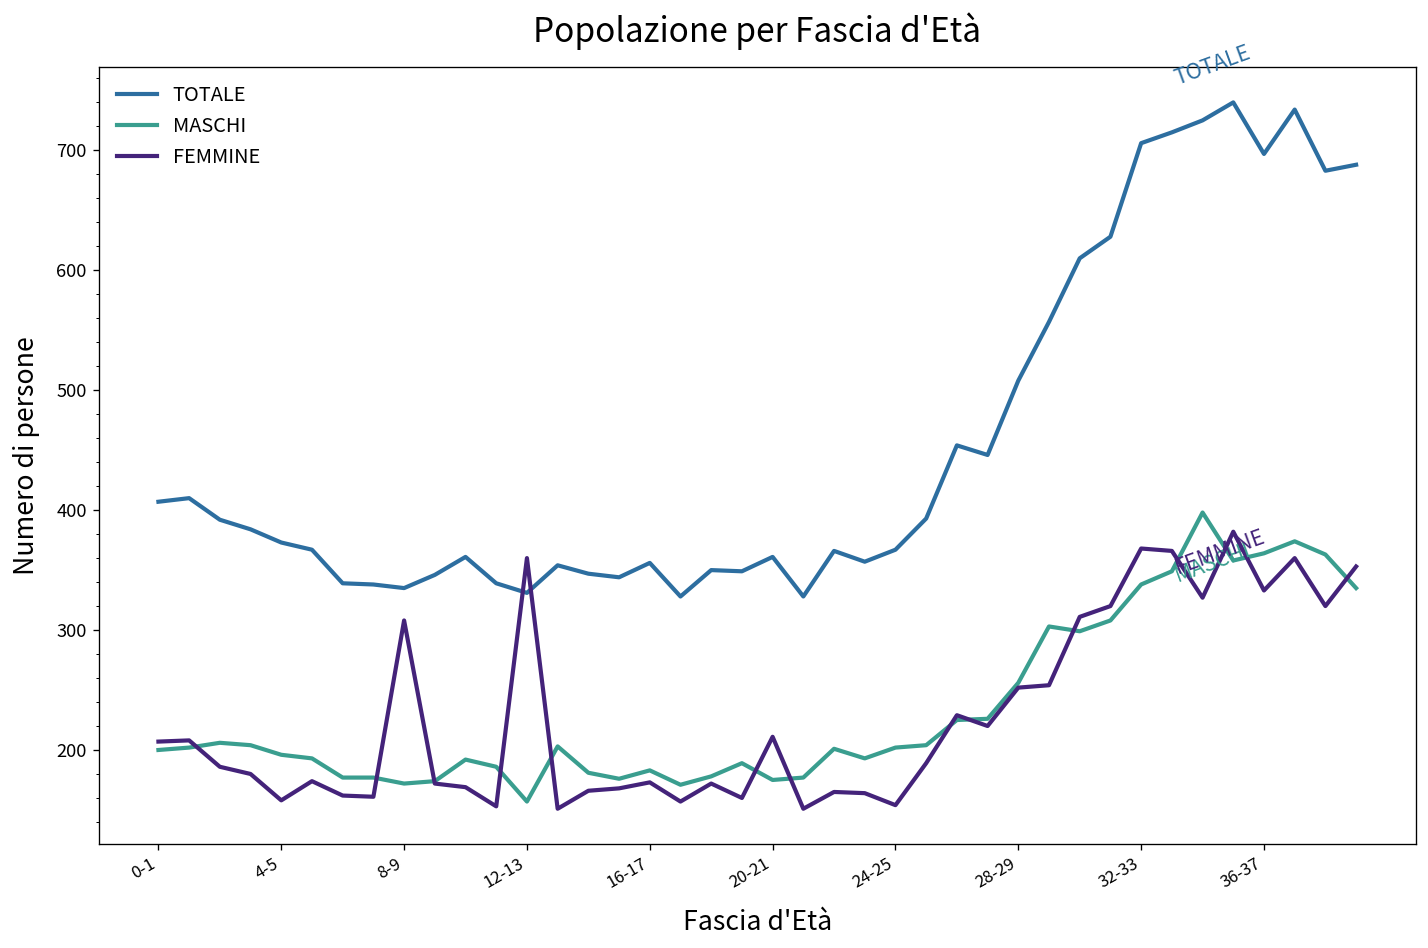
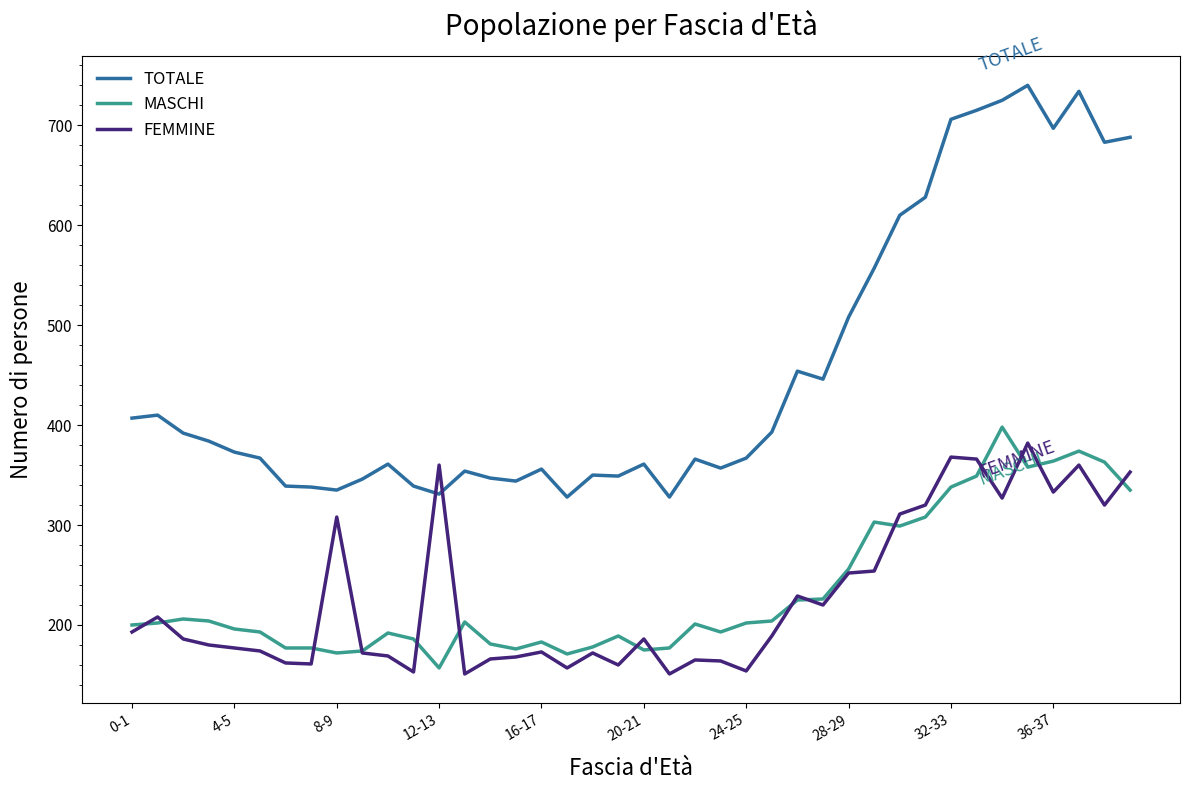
FEMMINE, 0-1: 210 -> 190
FEMMINE, 4-5: 160 -> 180
FEMMINE, 20-21: 210 -> 190
